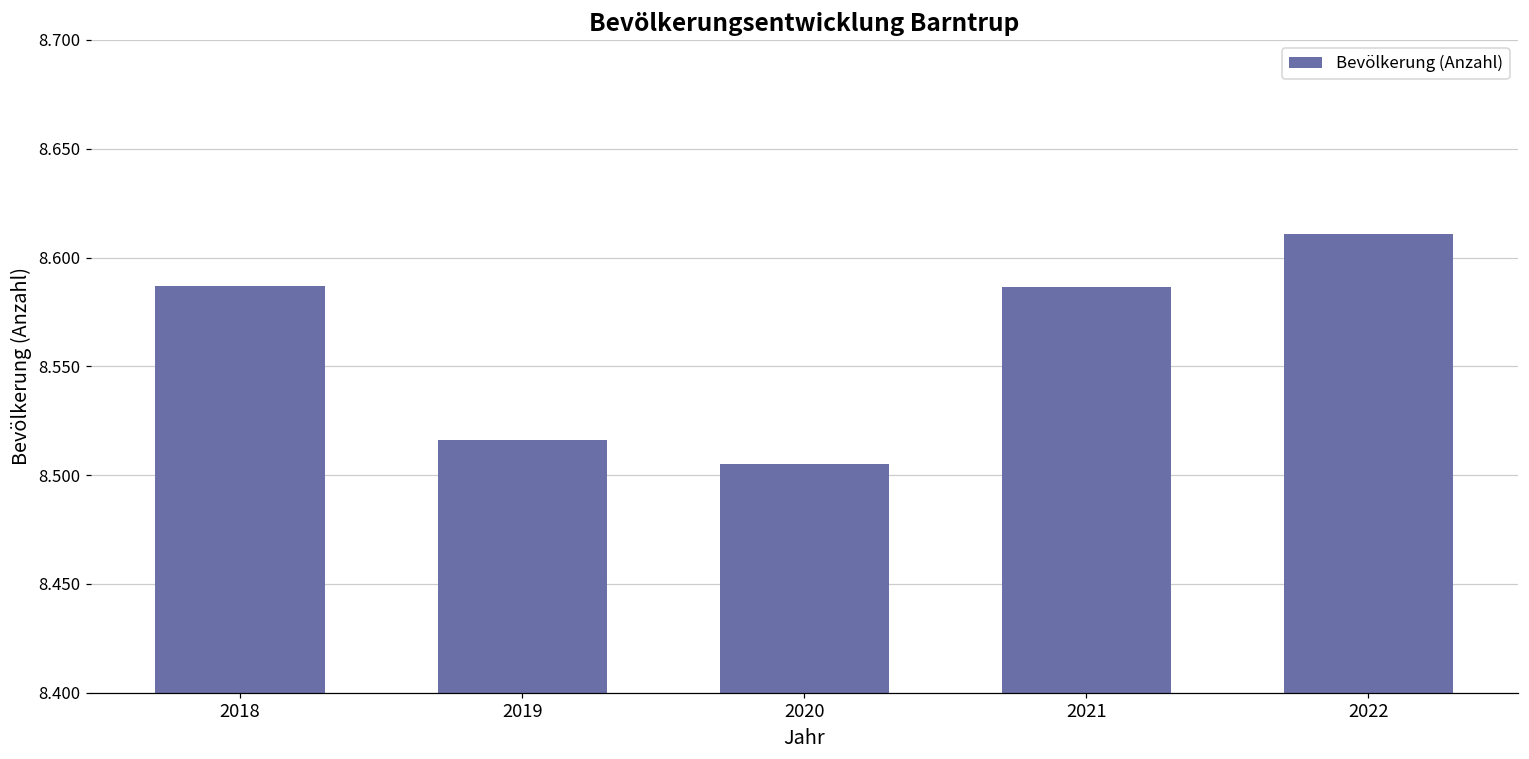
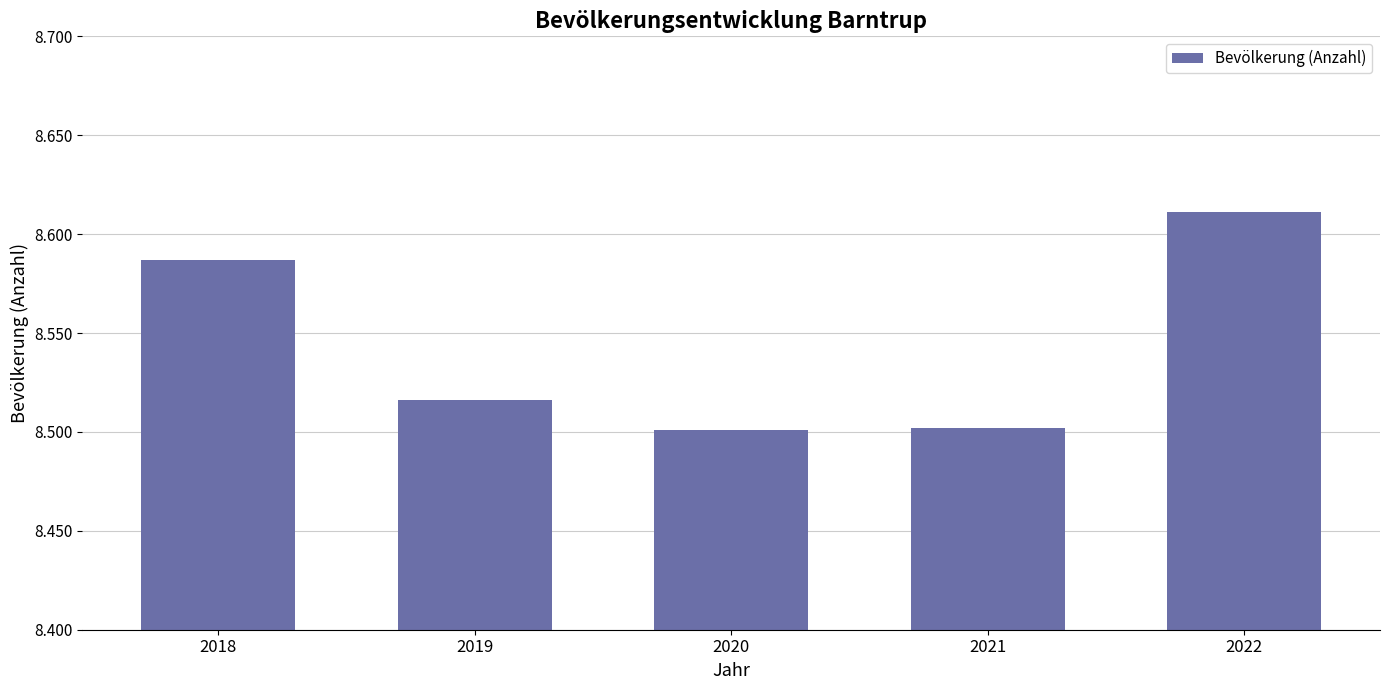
2020: 8.505 -> 8.501
2021: 8.587 -> 8.502
